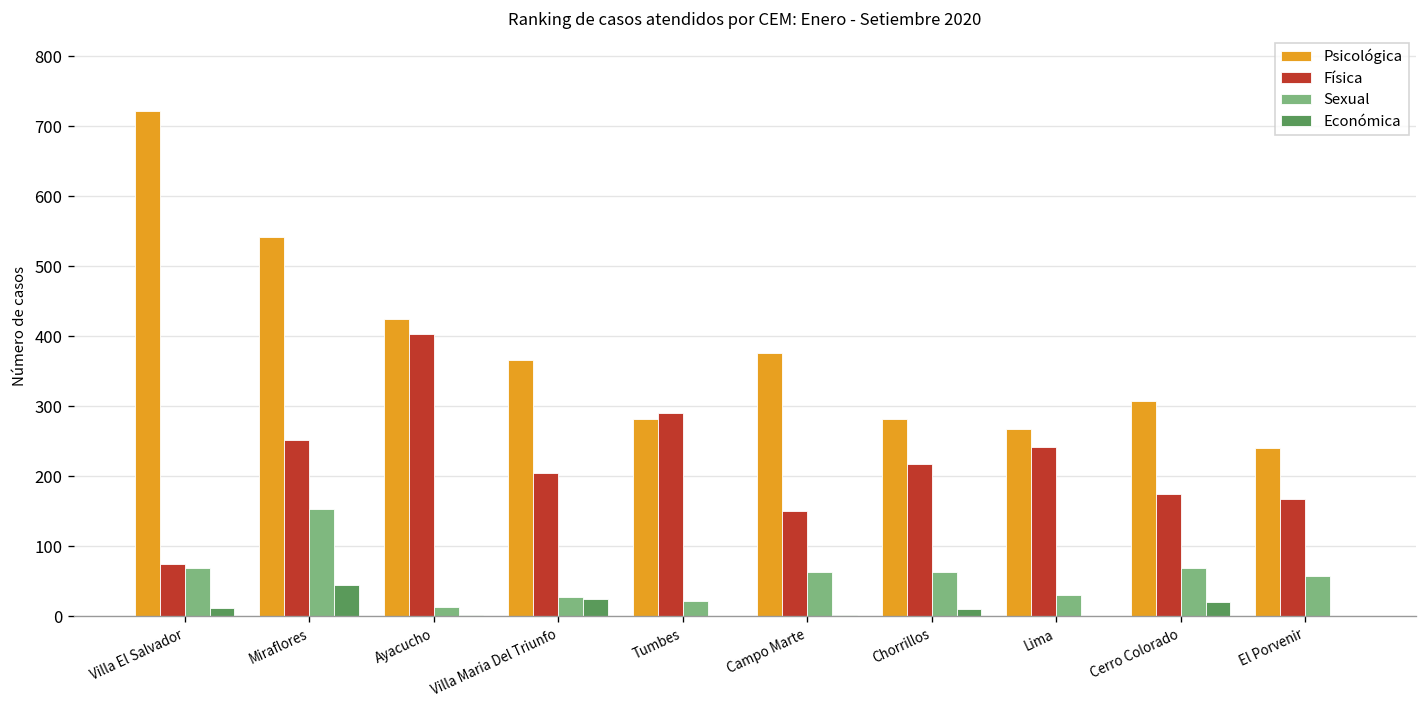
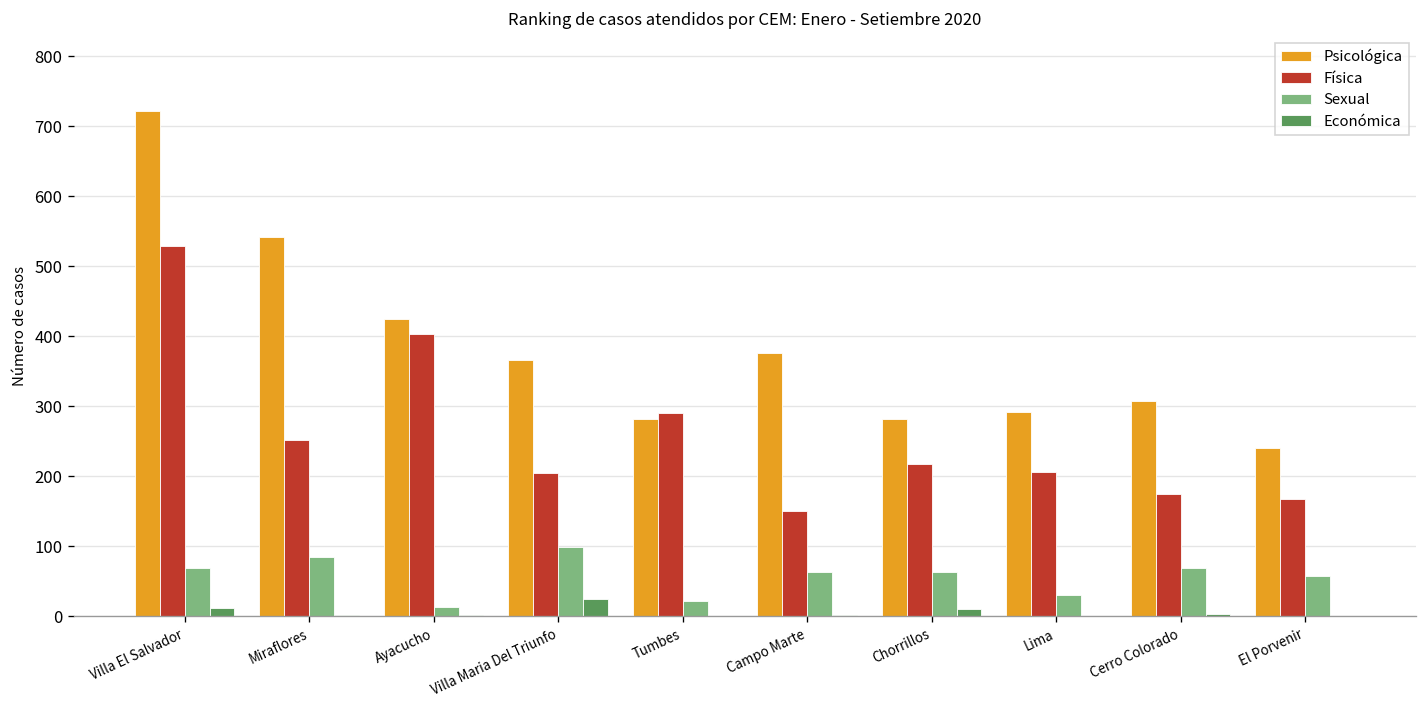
Física, Villa El Salvador: 80 -> 530
Sexual, Miraflores: 150 -> 80
Económica, Miraflores: 40 -> 0
Sexual, Villa Maria Del Triunfo: 30 -> 100
Psicológica, Lima: 270 -> 290
Física, Lima: 240 -> 210
Económica, Cerro Colorado: 20 -> 0
